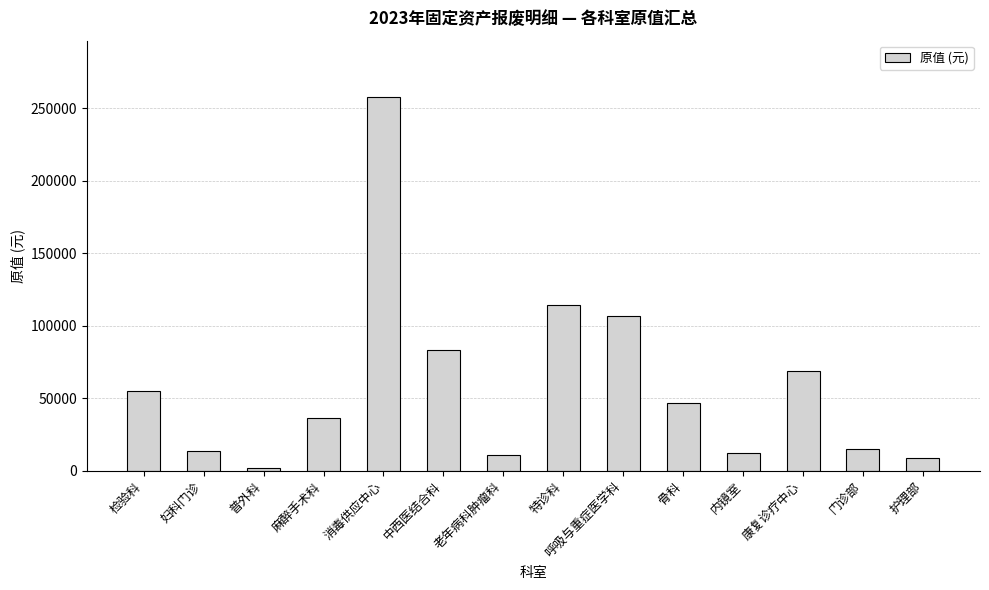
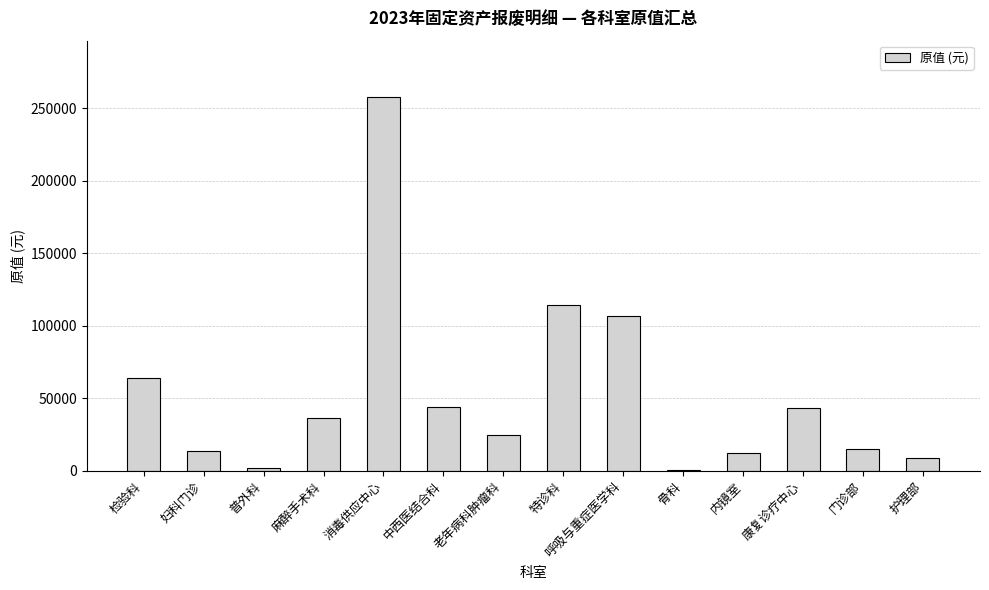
检验科: 55000 -> 64000
中西医结合科: 83000 -> 44000
老年病科肿瘤科: 11000 -> 25000
骨科: 47000 -> 1000
康复诊疗中心: 69000 -> 43000
